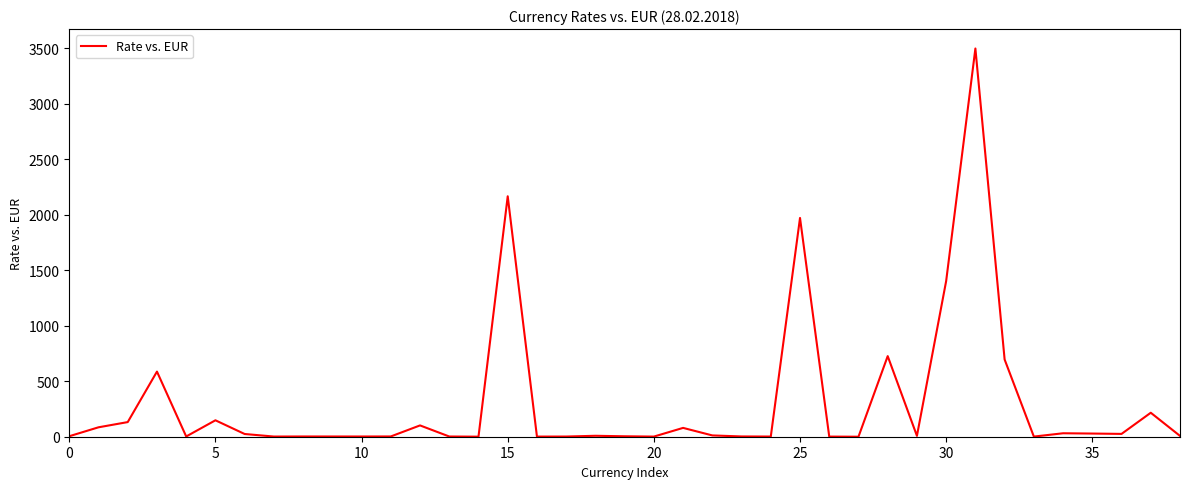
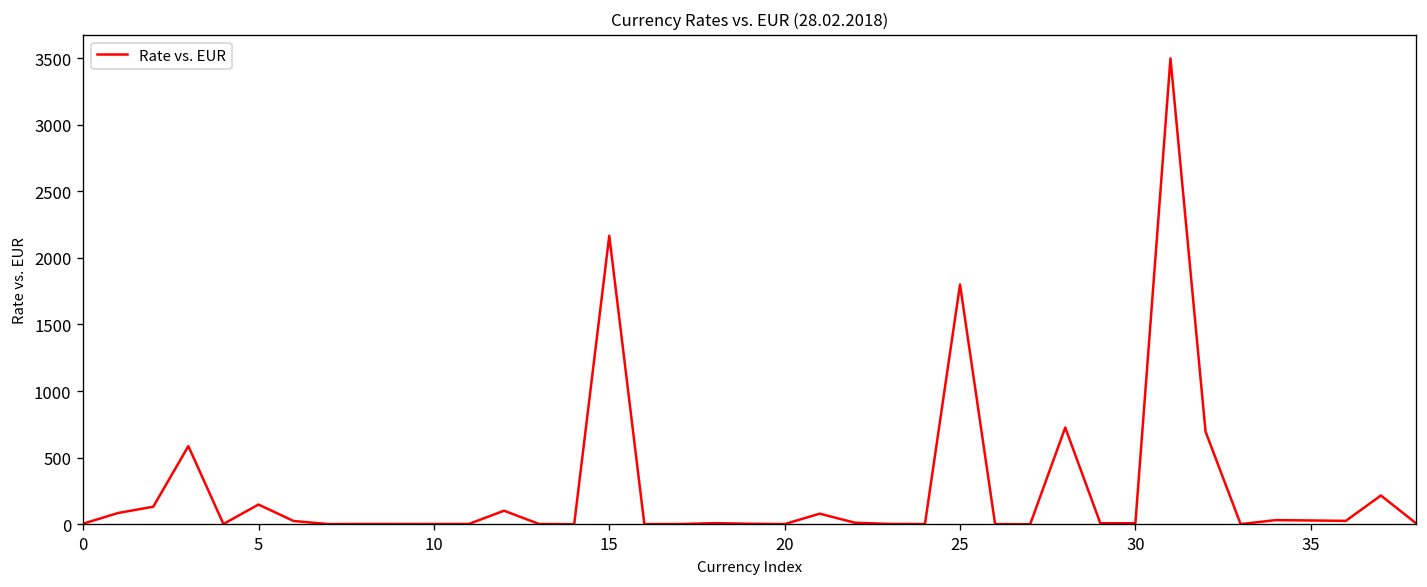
25: 1970 -> 1800
30: 1400 -> 10
